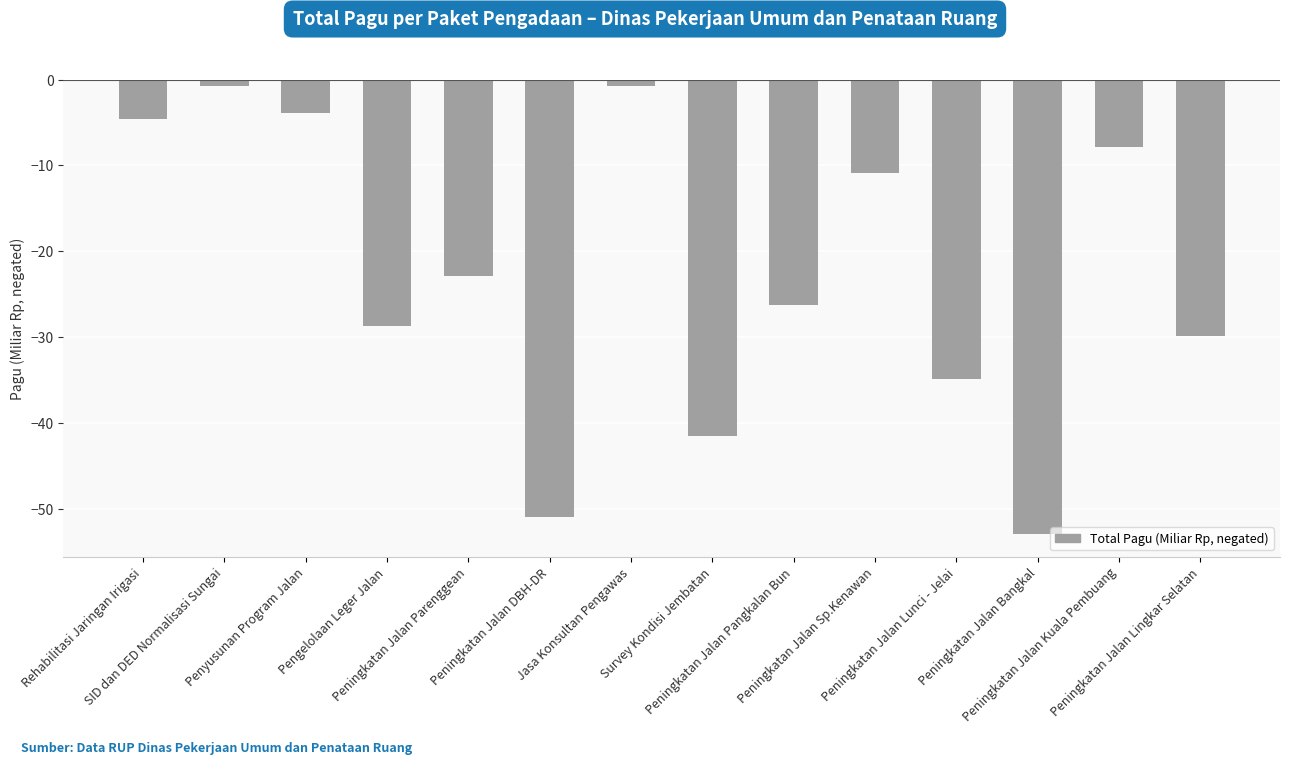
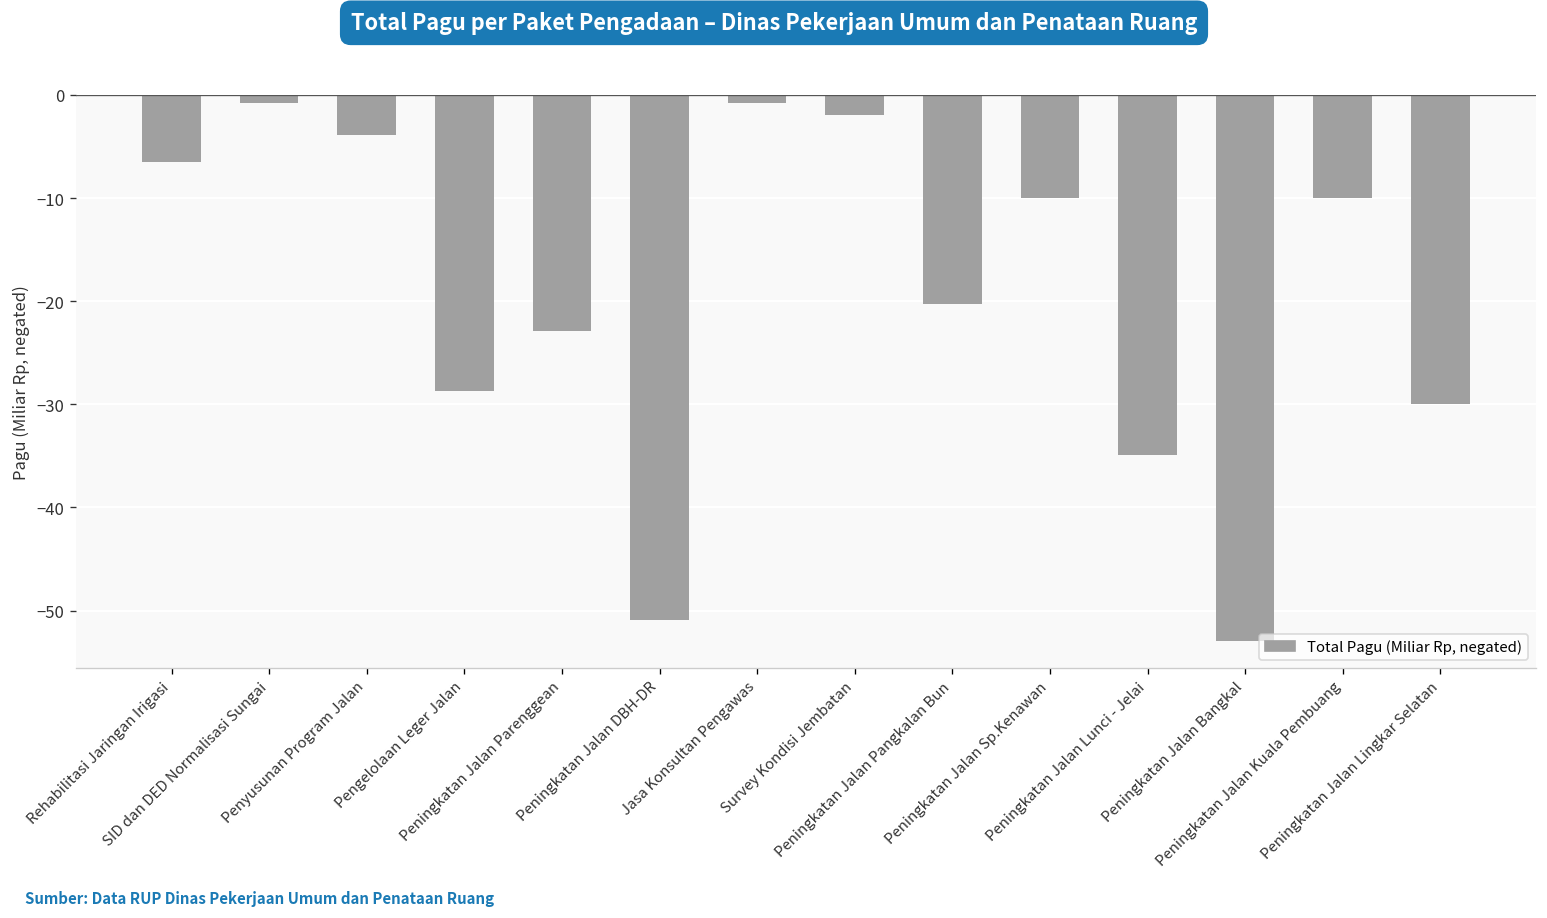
Rehabilitasi Jaringan Irigasi: -5 -> -6
Survey Kondisi Jembatan: -42 -> -2
Peningkatan Jalan Pangkalan Bun: -26 -> -20
Peningkatan Jalan Sp.Kenawan: -11 -> -10
Peningkatan Jalan Kuala Pembuang: -8 -> -10
